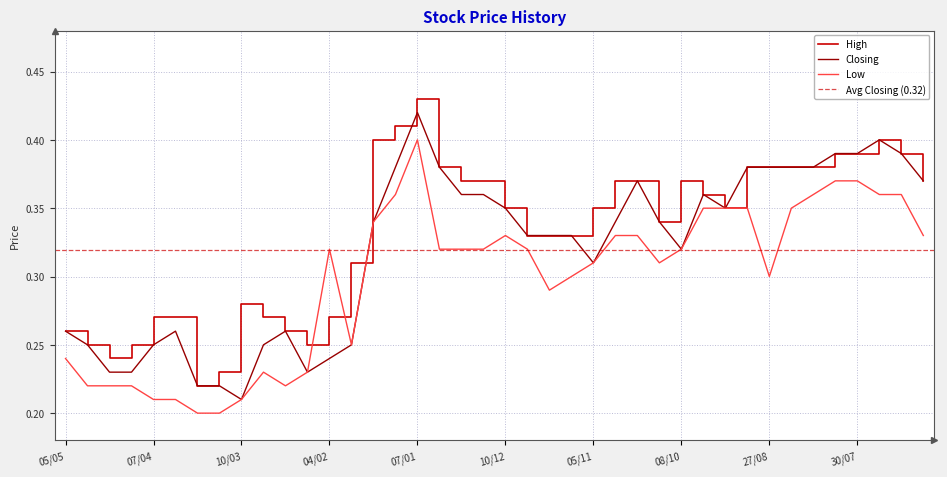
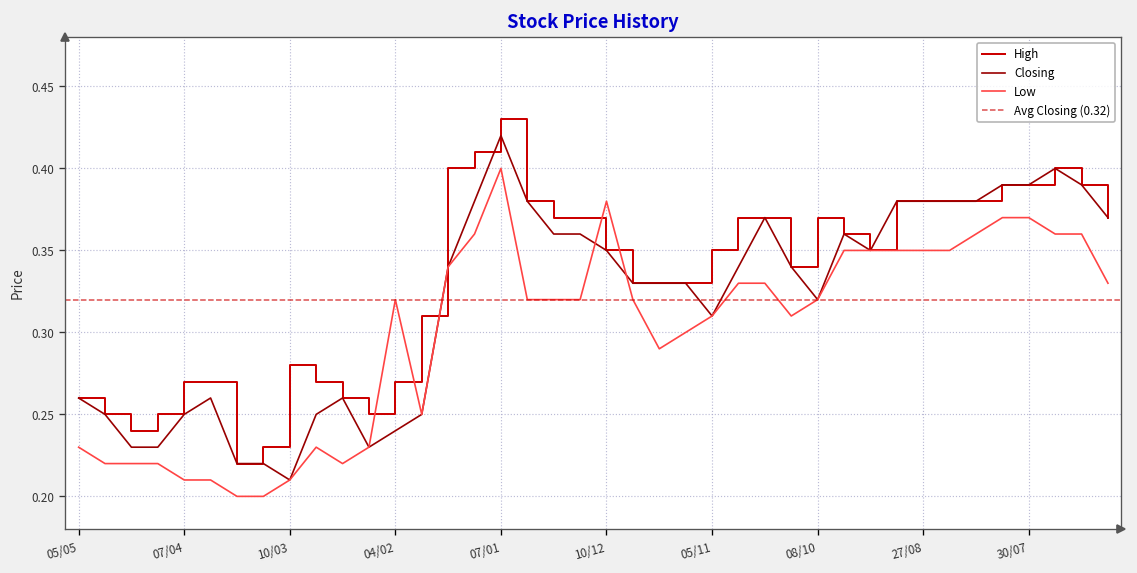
Low, 05/05: 0.24 -> 0.23
Low, 10/12: 0.33 -> 0.38
Low, 27/08: 0.30 -> 0.35
